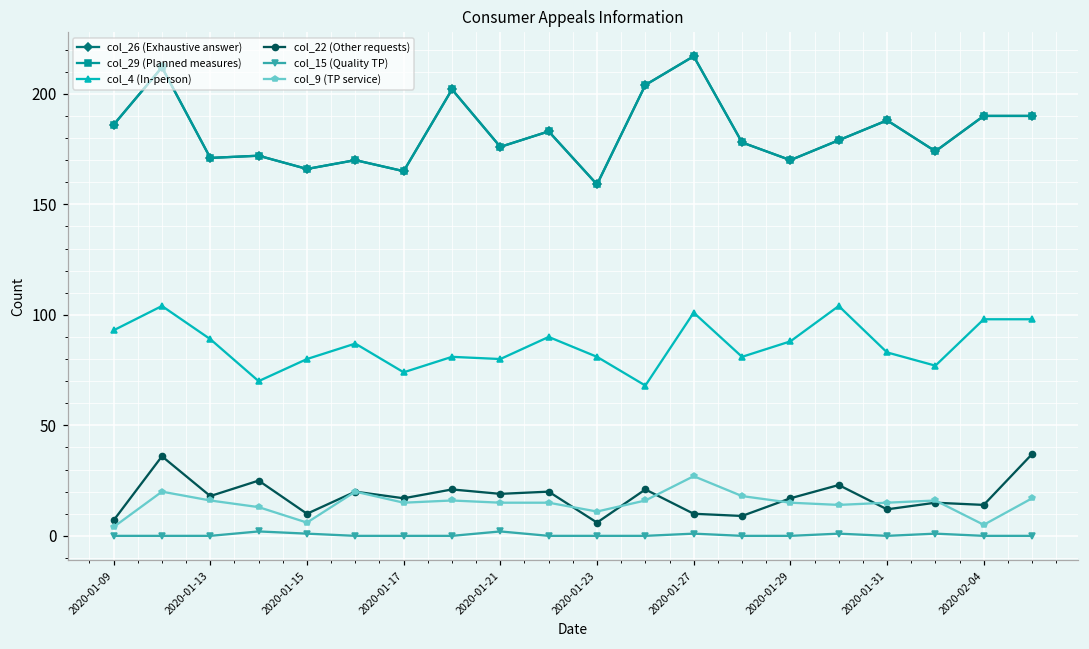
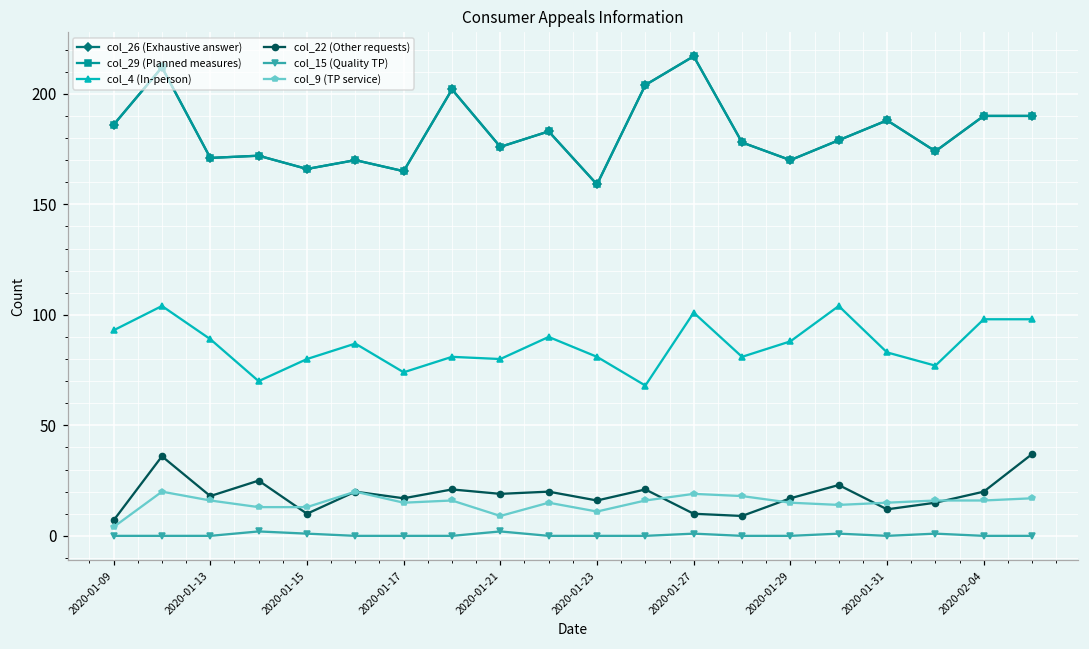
col_9 (TP service), 2020-01-15: 6 -> 13
col_9 (TP service), 2020-01-21: 15 -> 9
col_22 (Other requests), 2020-01-23: 6 -> 16
col_9 (TP service), 2020-01-27: 27 -> 19
col_22 (Other requests), 2020-02-04: 14 -> 20
col_9 (TP service), 2020-02-04: 5 -> 16
